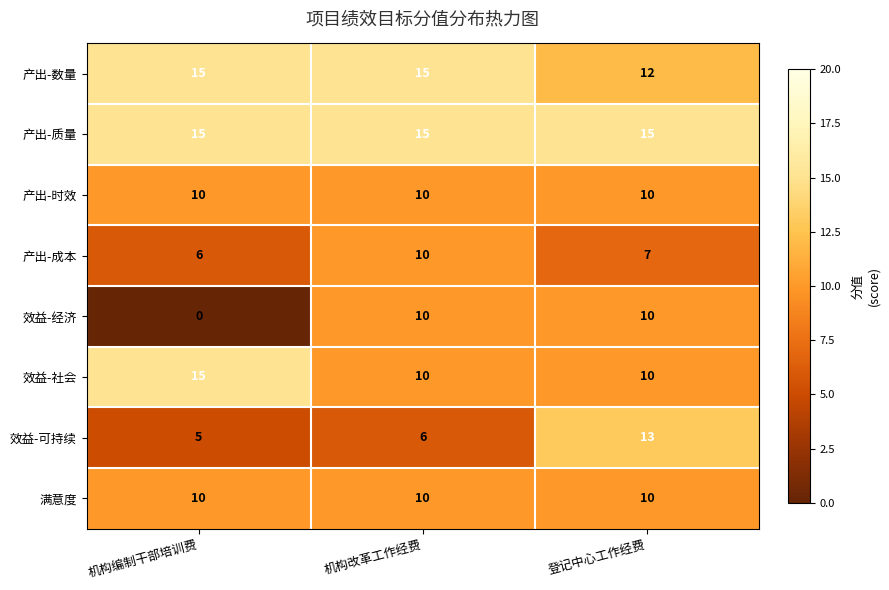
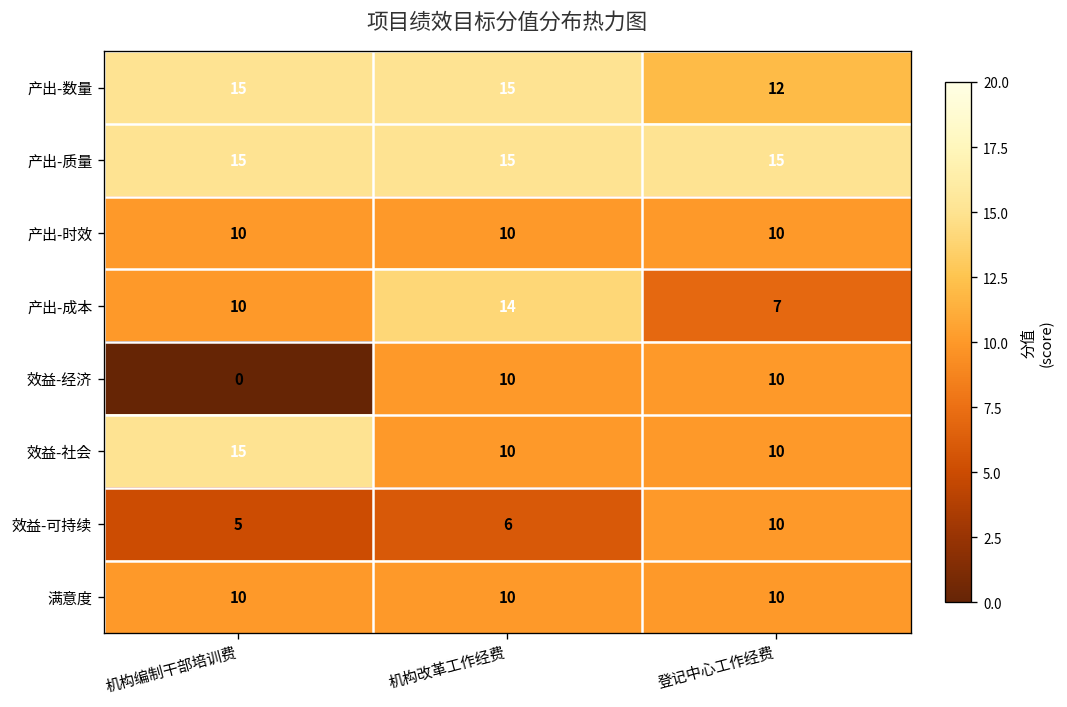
产出-成本, 机构编制干部培训费: 6 -> 10
产出-成本, 机构改革工作经费: 10 -> 14
效益-可持续, 登记中心工作经费: 13 -> 10
